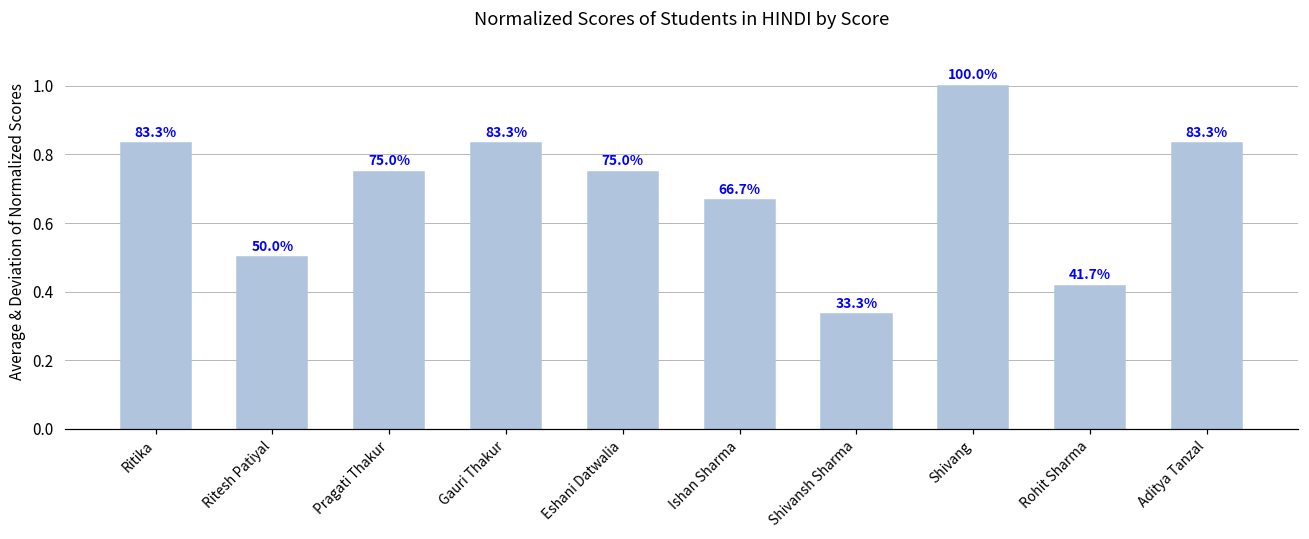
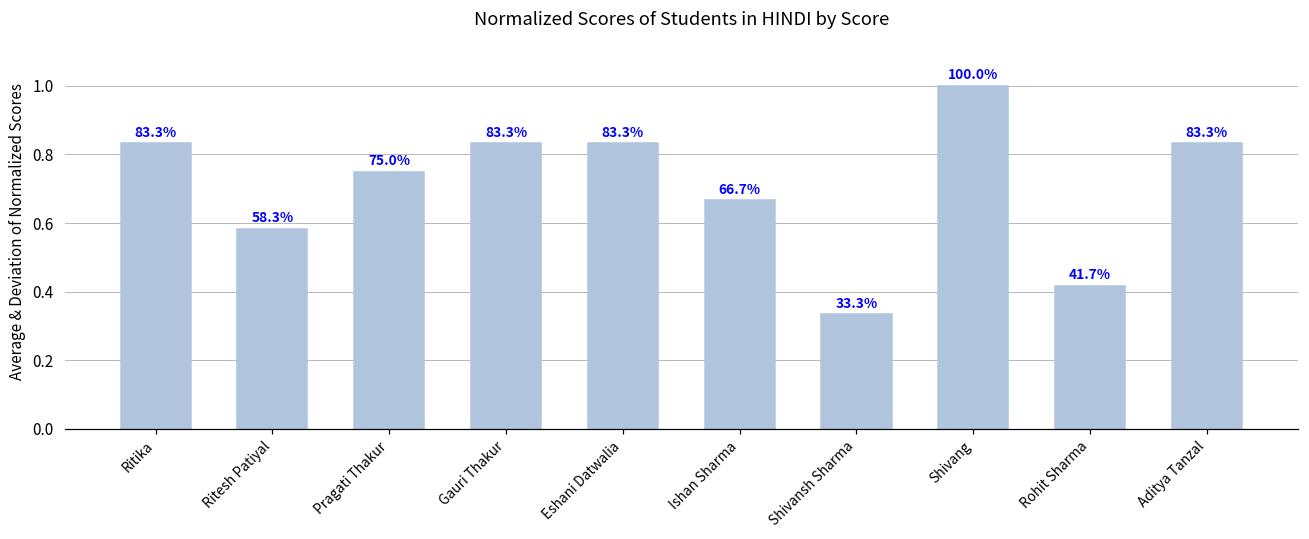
Ritesh Patiyal: 50.0% -> 58.3%
Eshani Datwalia: 75.0% -> 83.3%
